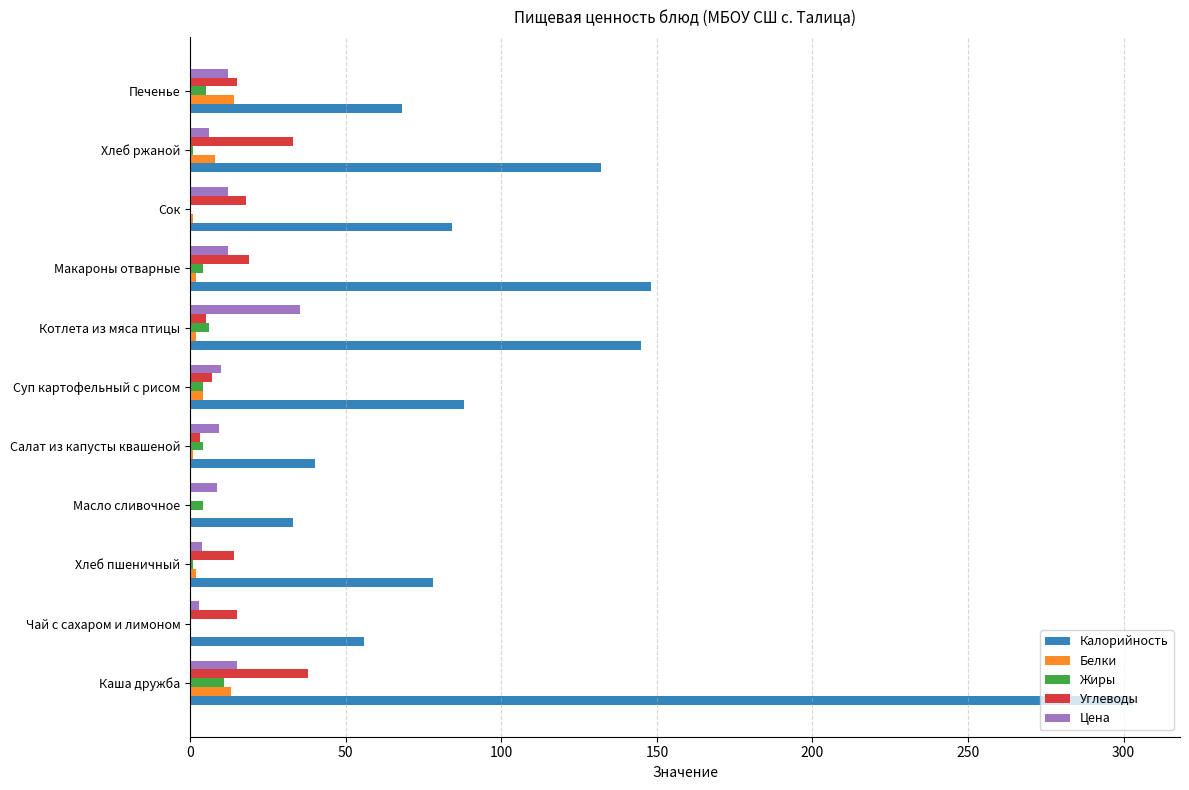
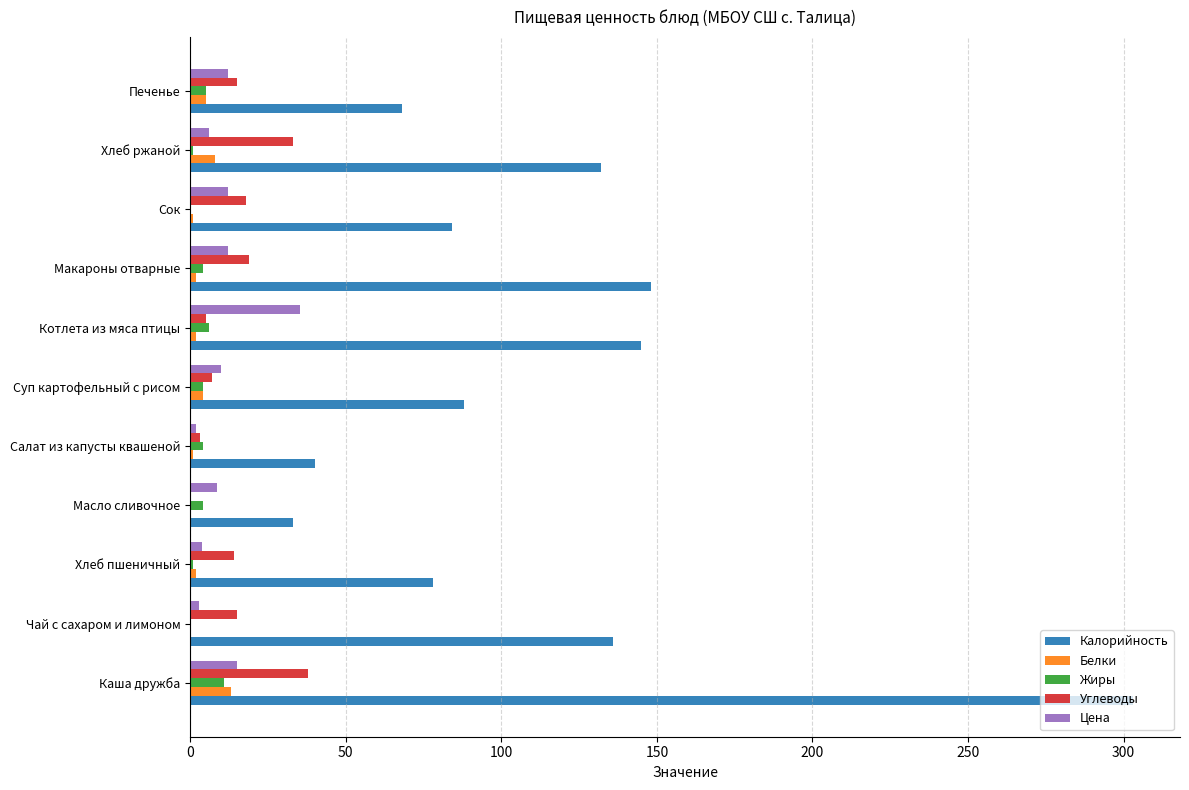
Белки, Печенье: 14 -> 5
Цена, Салат из капусты квашеной: 9 -> 2
Калорийность, Чай с сахаром и лимоном: 56 -> 136
